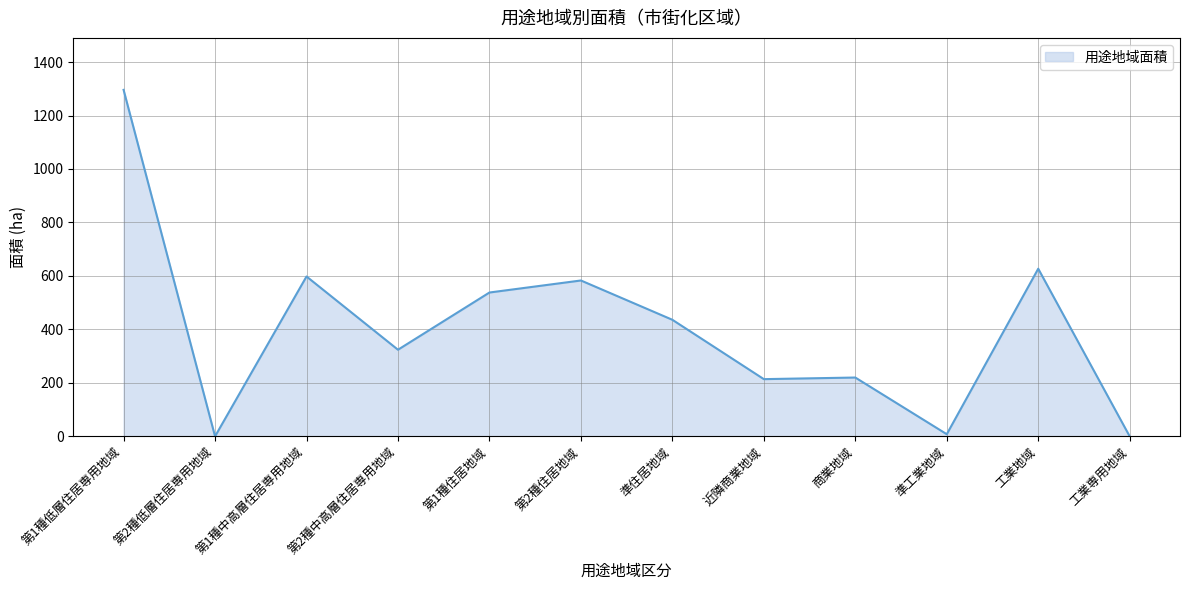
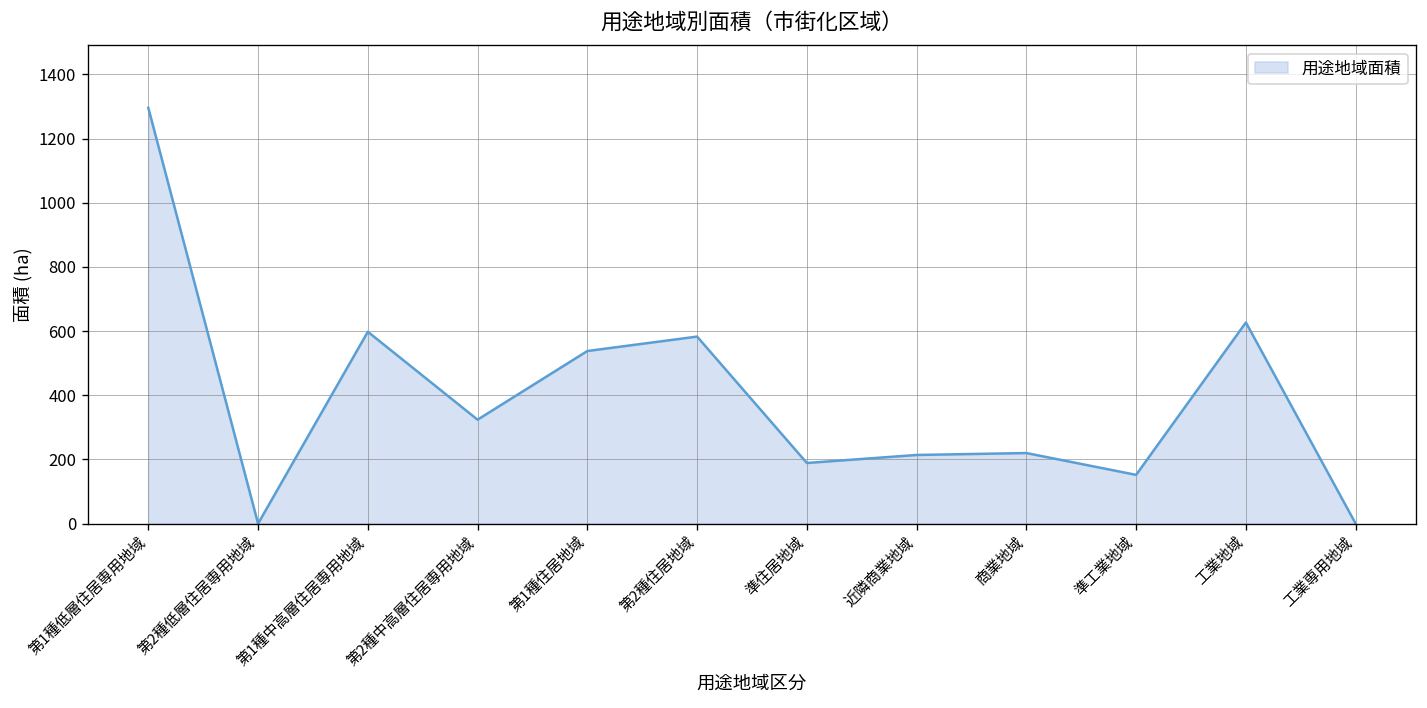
準住居地域: 440 -> 190
準工業地域: 10 -> 150
